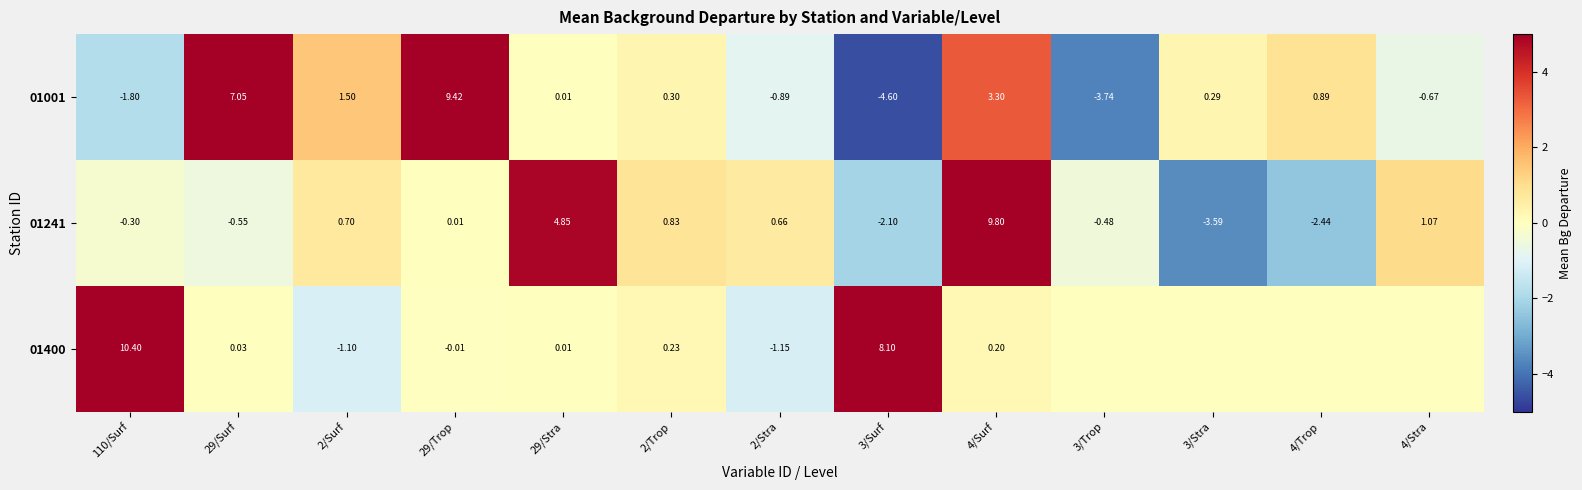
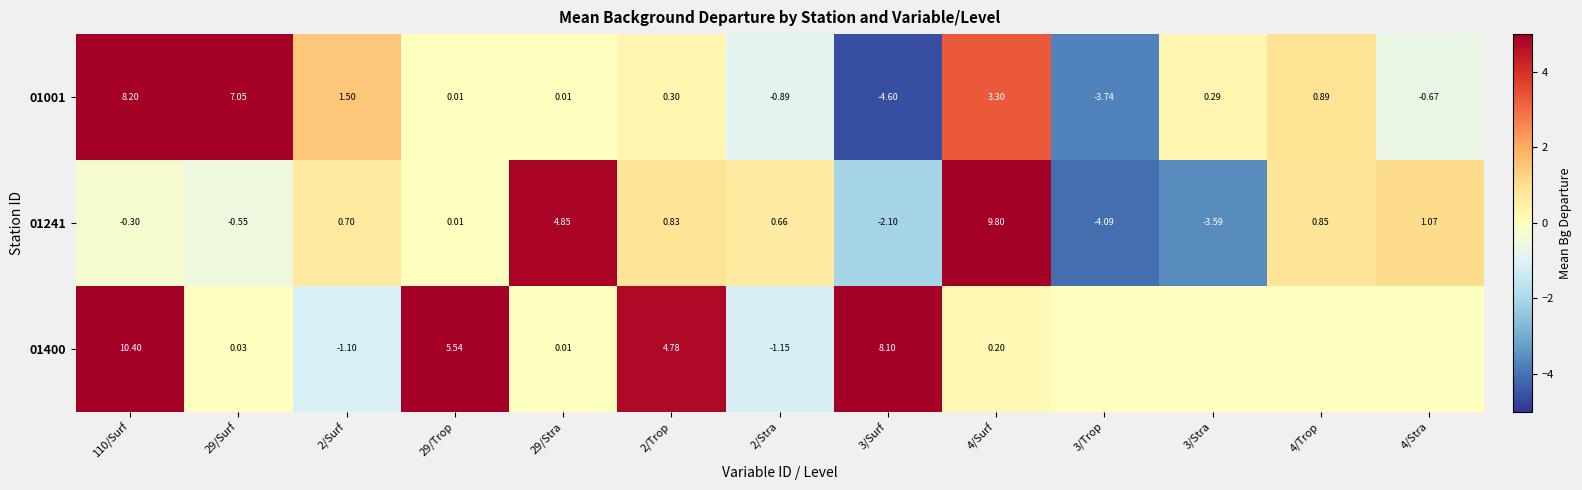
01001, 110/Surf: -1.80 -> 8.20
01001, 29/Trop: 9.42 -> 0.01
01241, 3/Trop: -0.48 -> -4.09
01241, 4/Trop: -2.44 -> 0.85
01400, 29/Trop: -0.01 -> 5.54
01400, 2/Trop: 0.23 -> 4.78
